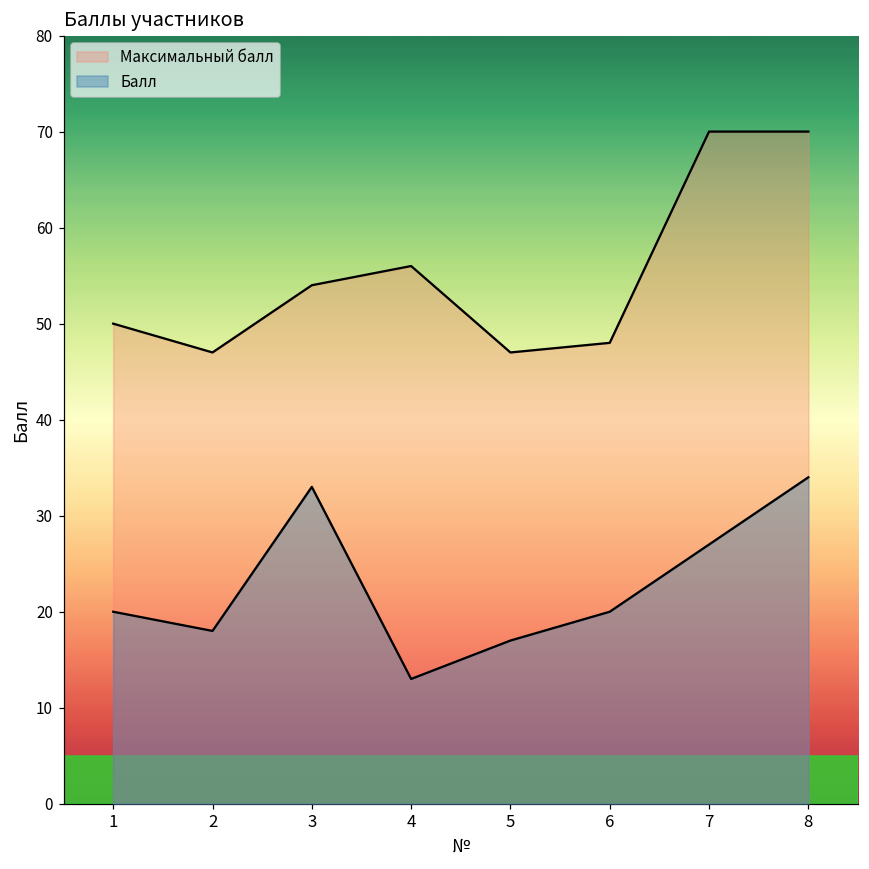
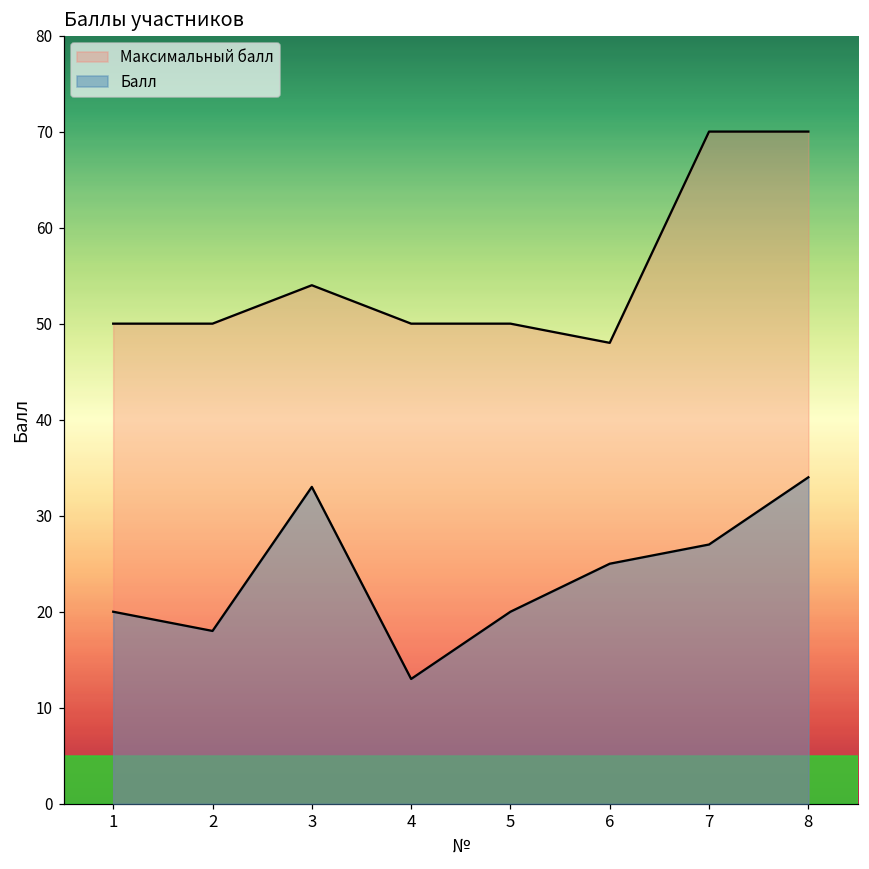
Максимальный балл, 2: 47 -> 50
Максимальный балл, 4: 56 -> 50
Максимальный балл, 5: 47 -> 50
Балл, 5: 17 -> 20
Балл, 6: 20 -> 25
